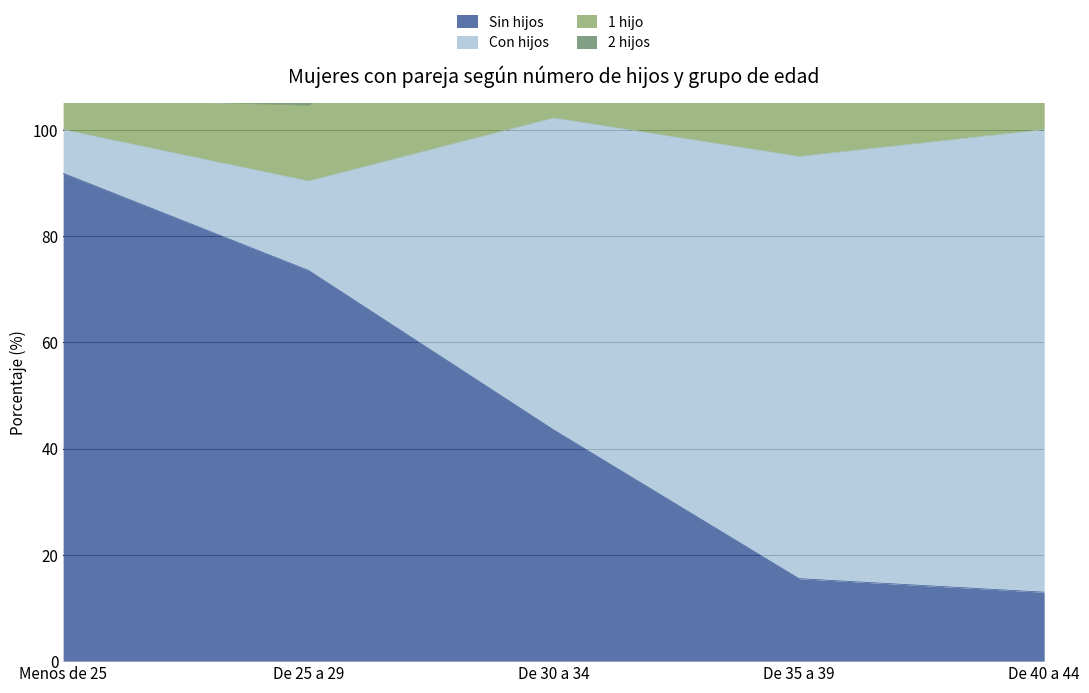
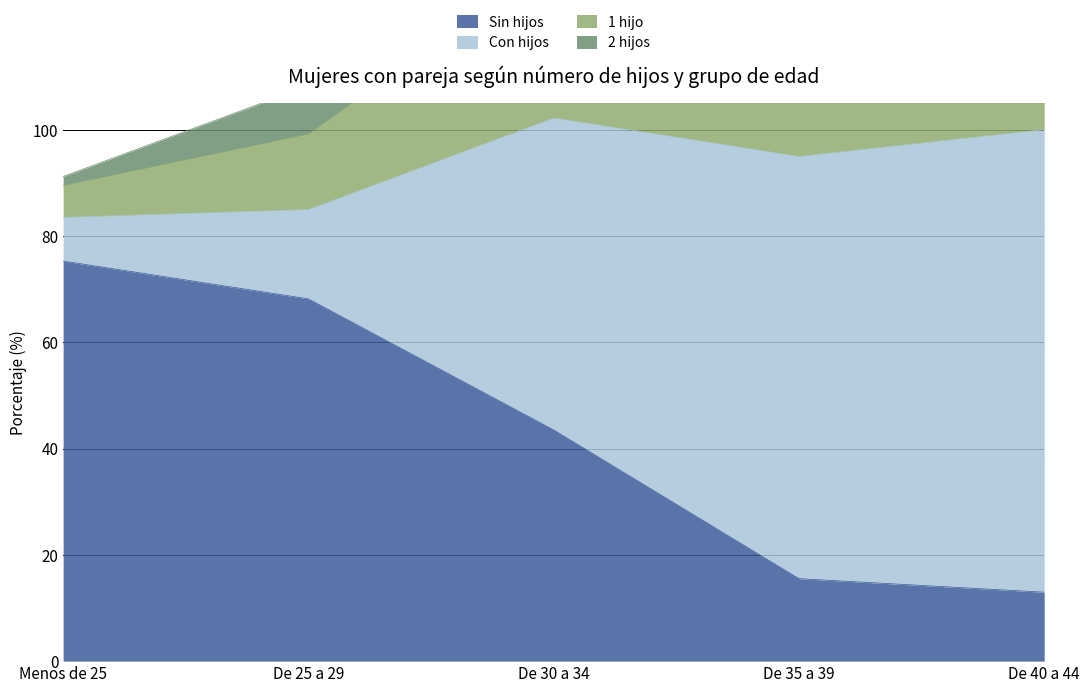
Sin hijos, Menos de 25: 92 -> 75
Sin hijos, De 25 a 29: 74 -> 68
